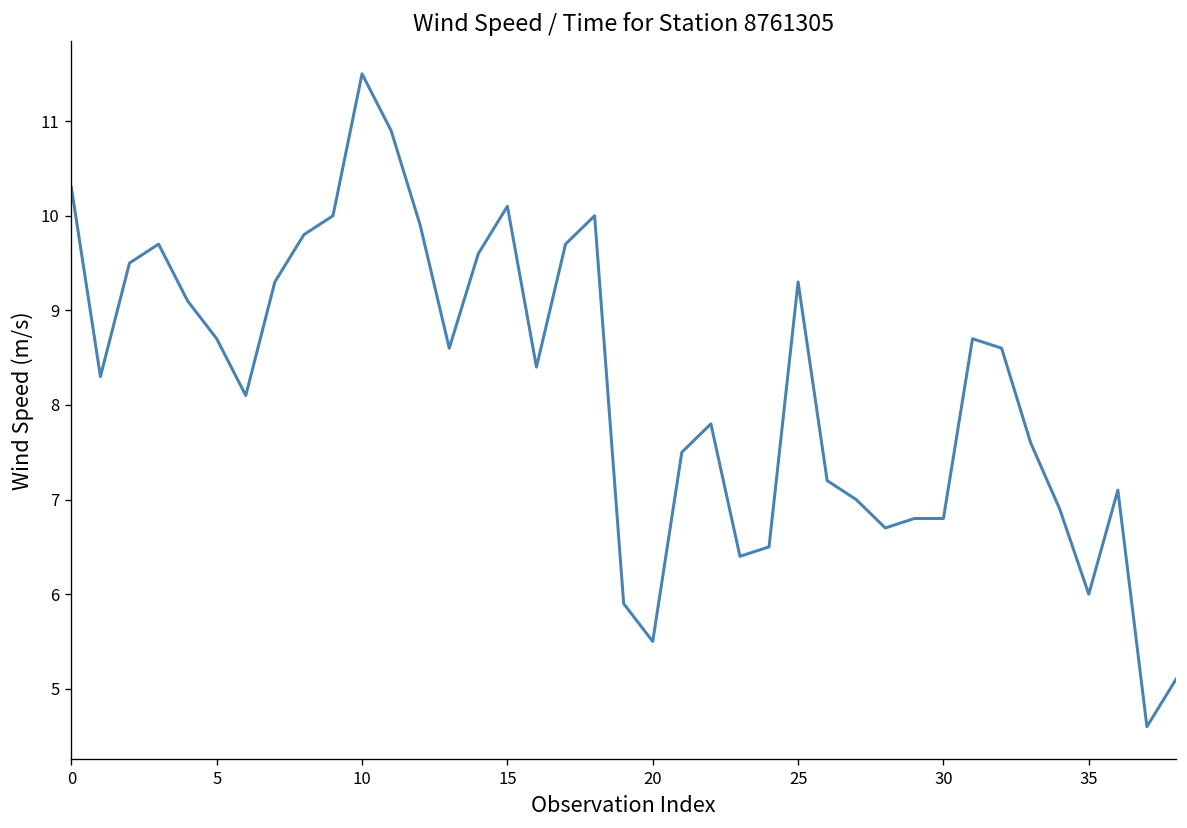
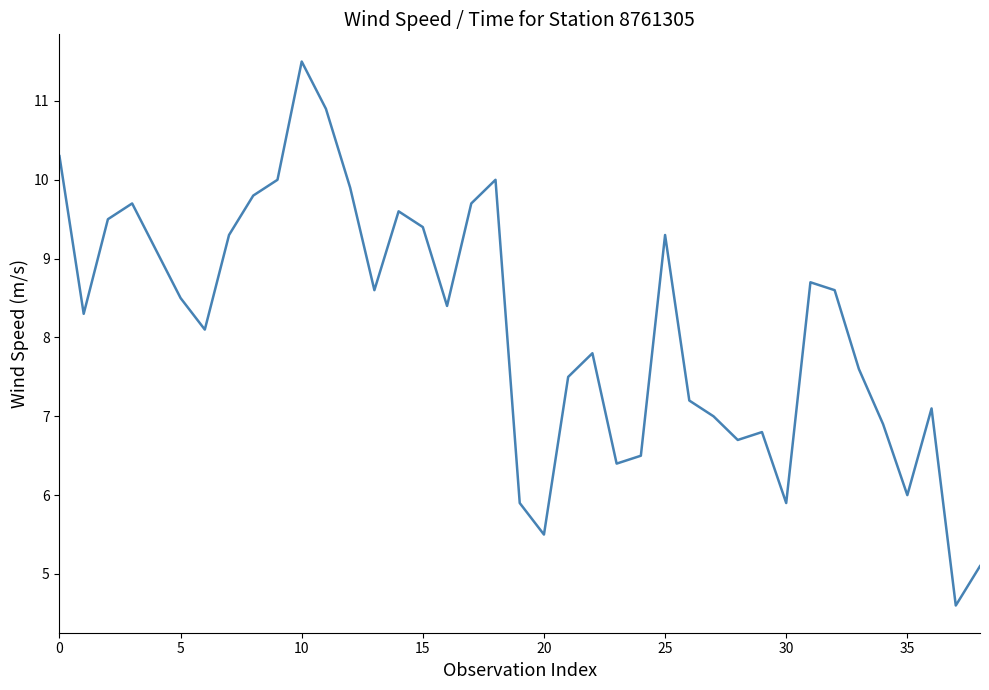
5: 8.7 -> 8.5
15: 10.1 -> 9.4
30: 6.8 -> 5.9
